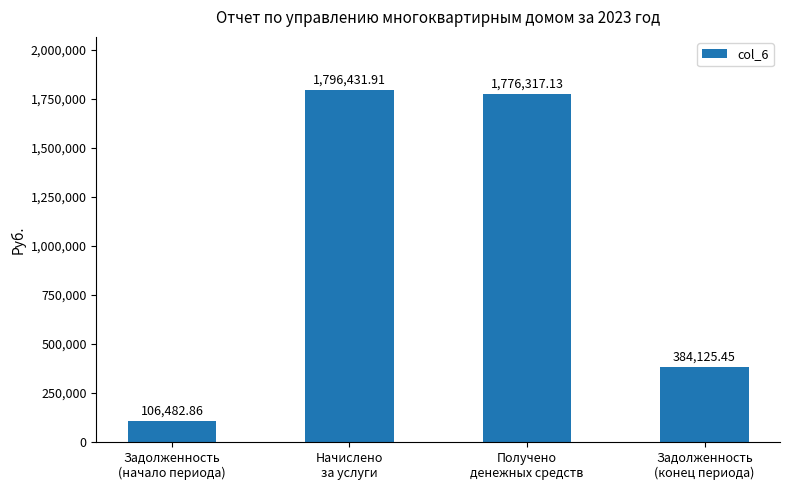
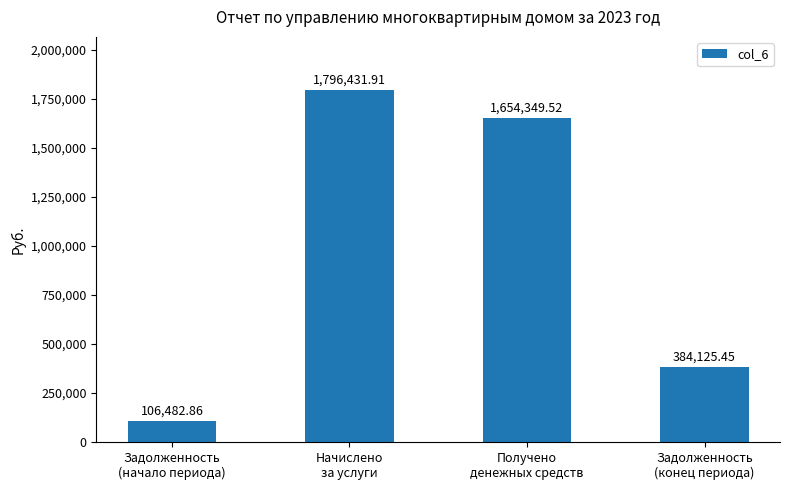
Получено денежных средств: 1,776,317.13 -> 1,654,349.52
